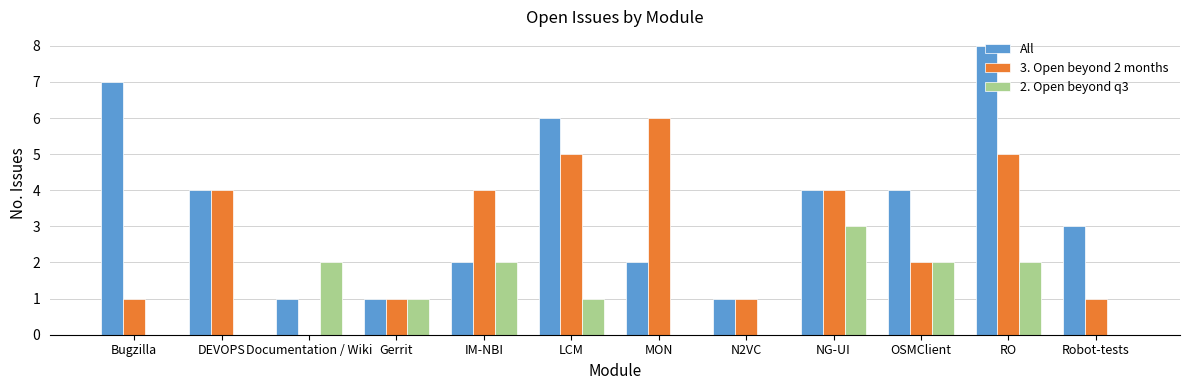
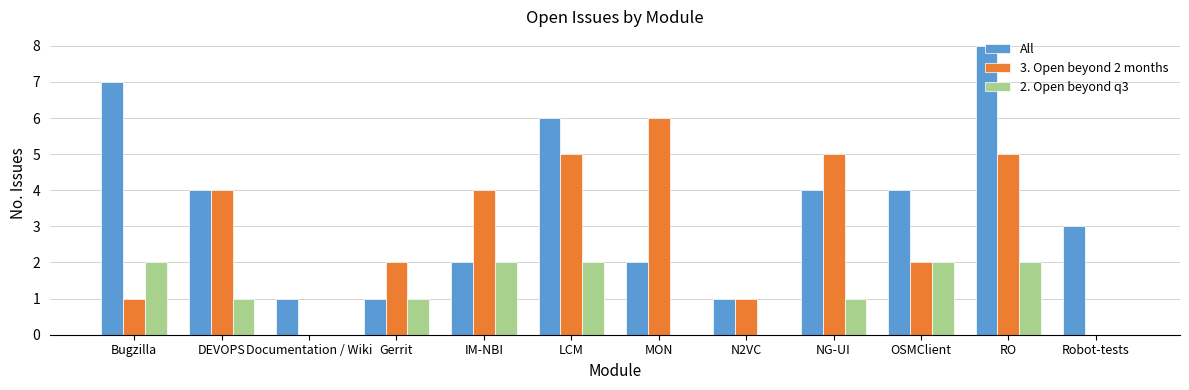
2. Open beyond q3, Bugzilla: 0 -> 2
2. Open beyond q3, DEVOPS: 0 -> 1
2. Open beyond q3, Documentation / Wiki: 2 -> 0
3. Open beyond 2 months, Gerrit: 1 -> 2
2. Open beyond q3, LCM: 1 -> 2
3. Open beyond 2 months, NG-UI: 4 -> 5
2. Open beyond q3, NG-UI: 3 -> 1
3. Open beyond 2 months, Robot-tests: 1 -> 0
